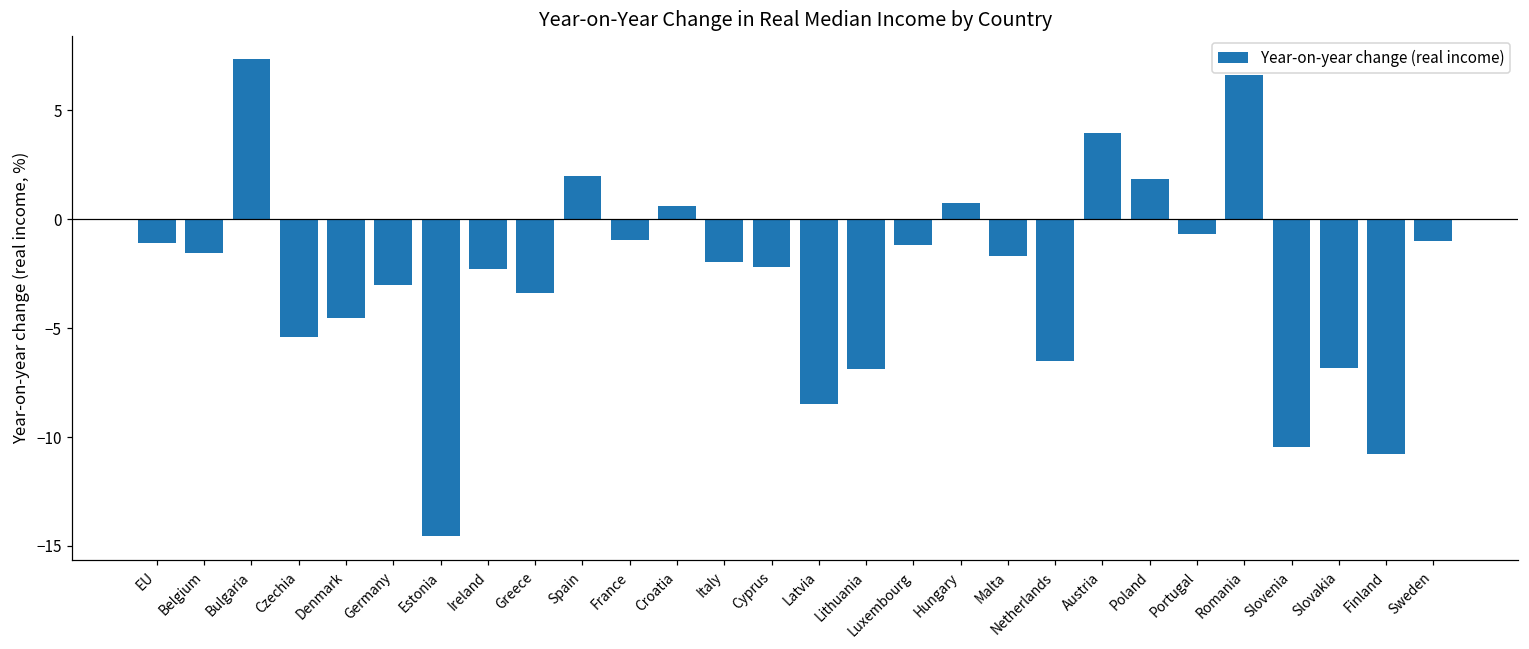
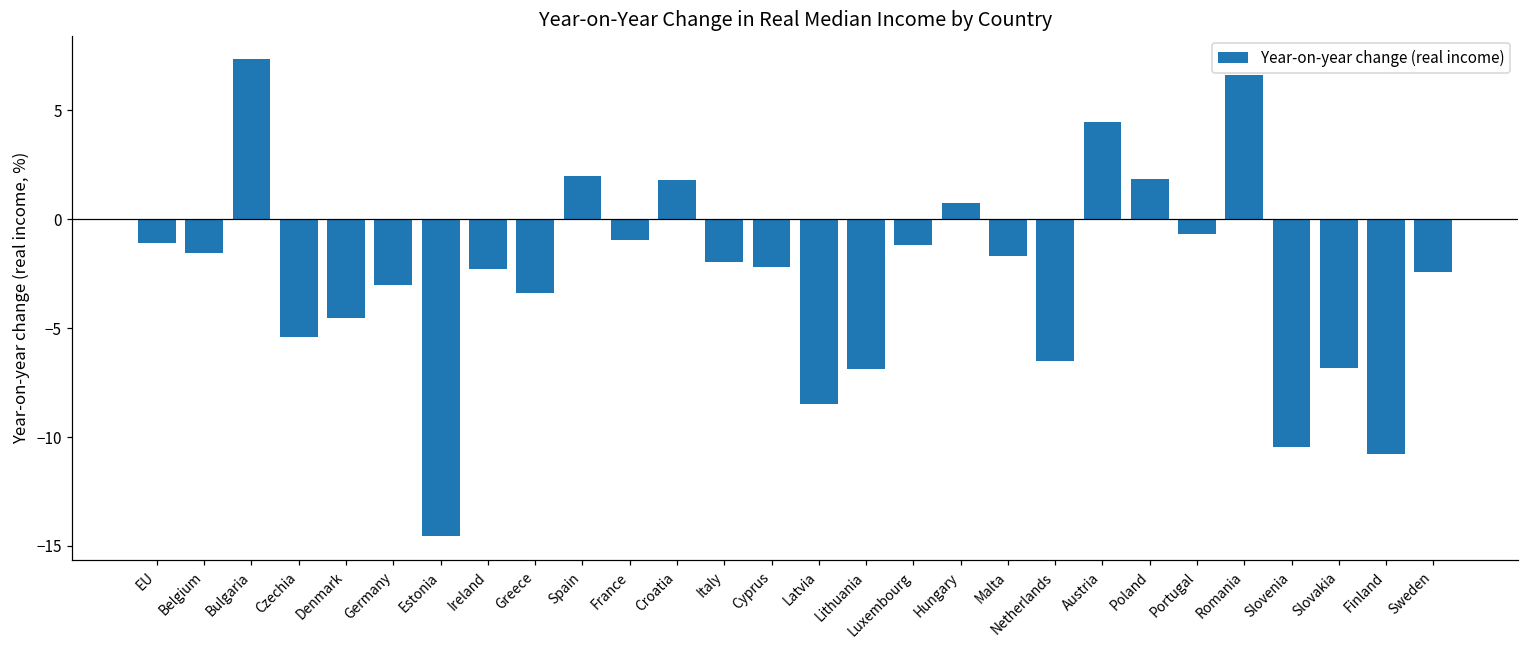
Croatia: 0.6 -> 1.8
Austria: 4.0 -> 4.5
Sweden: -1.0 -> -2.4
